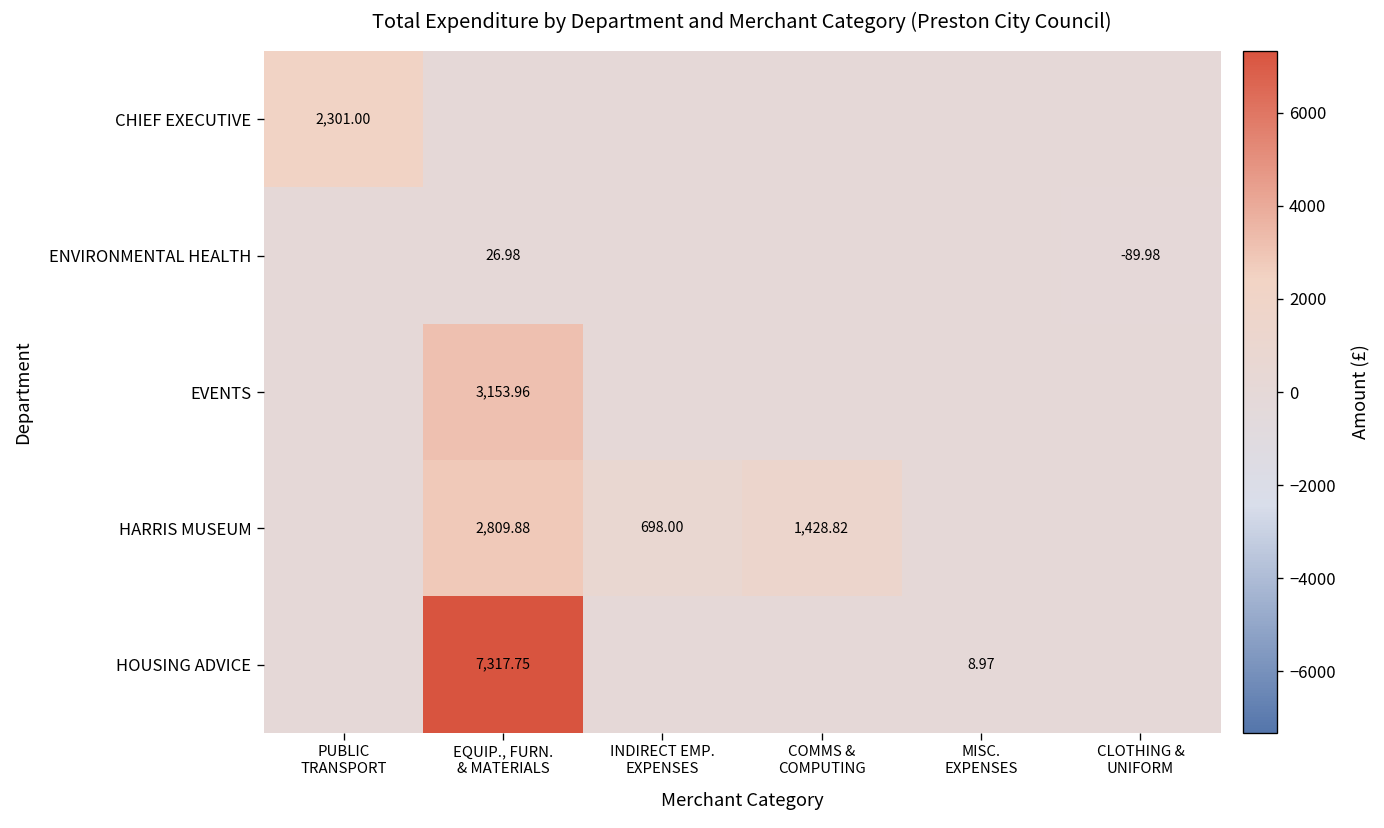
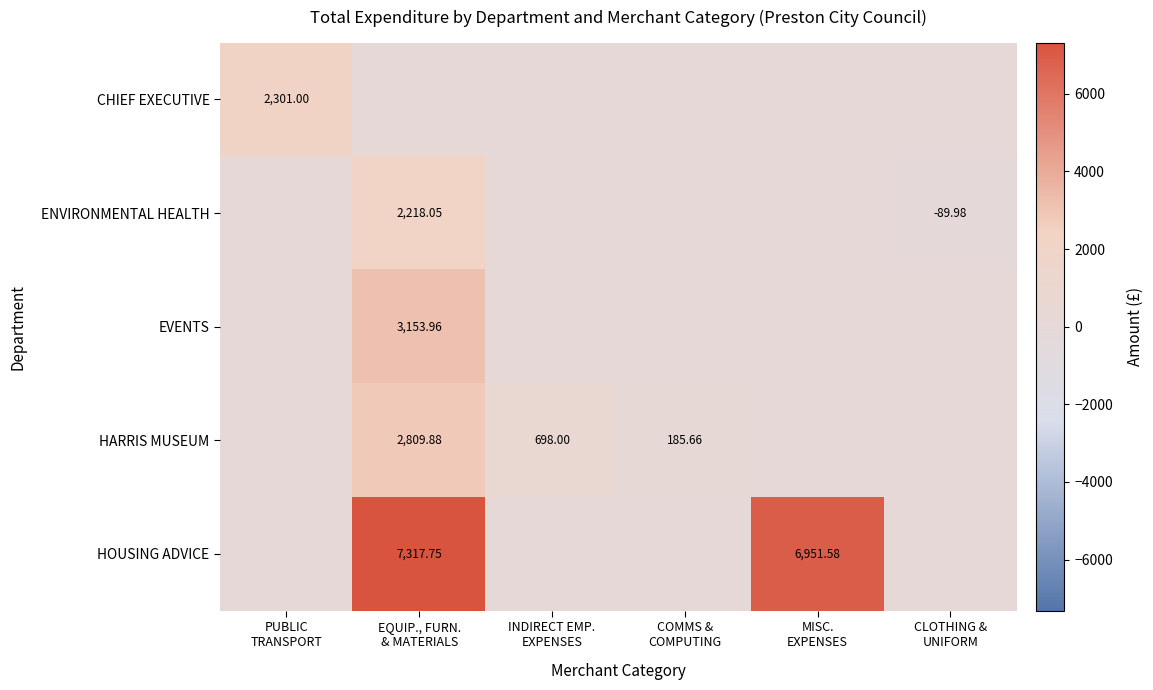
ENVIRONMENTAL HEALTH, EQUIP., FURN. & MATERIALS: 26.98 -> 2,218.05
HARRIS MUSEUM, COMMS & COMPUTING: 1,428.82 -> 185.66
HOUSING ADVICE, MISC. EXPENSES: 8.97 -> 6,951.58
